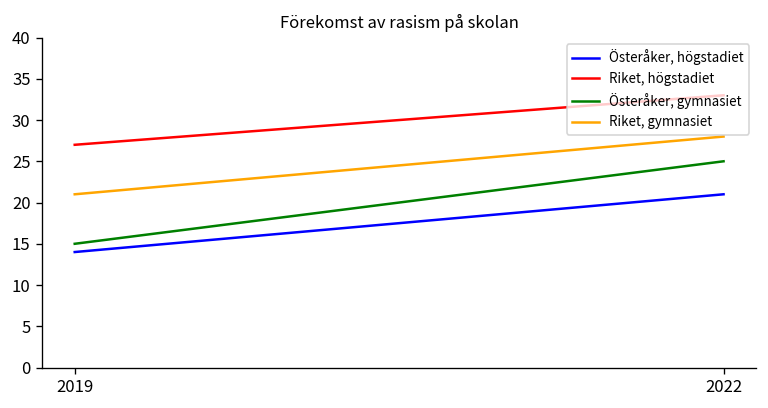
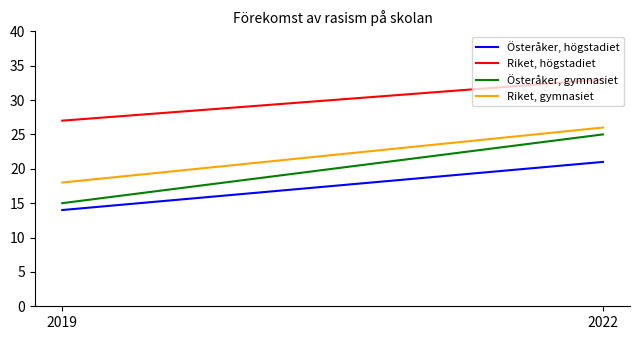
Riket, gymnasiet, 2019: 21 -> 18
Riket, gymnasiet, 2022: 28 -> 26
